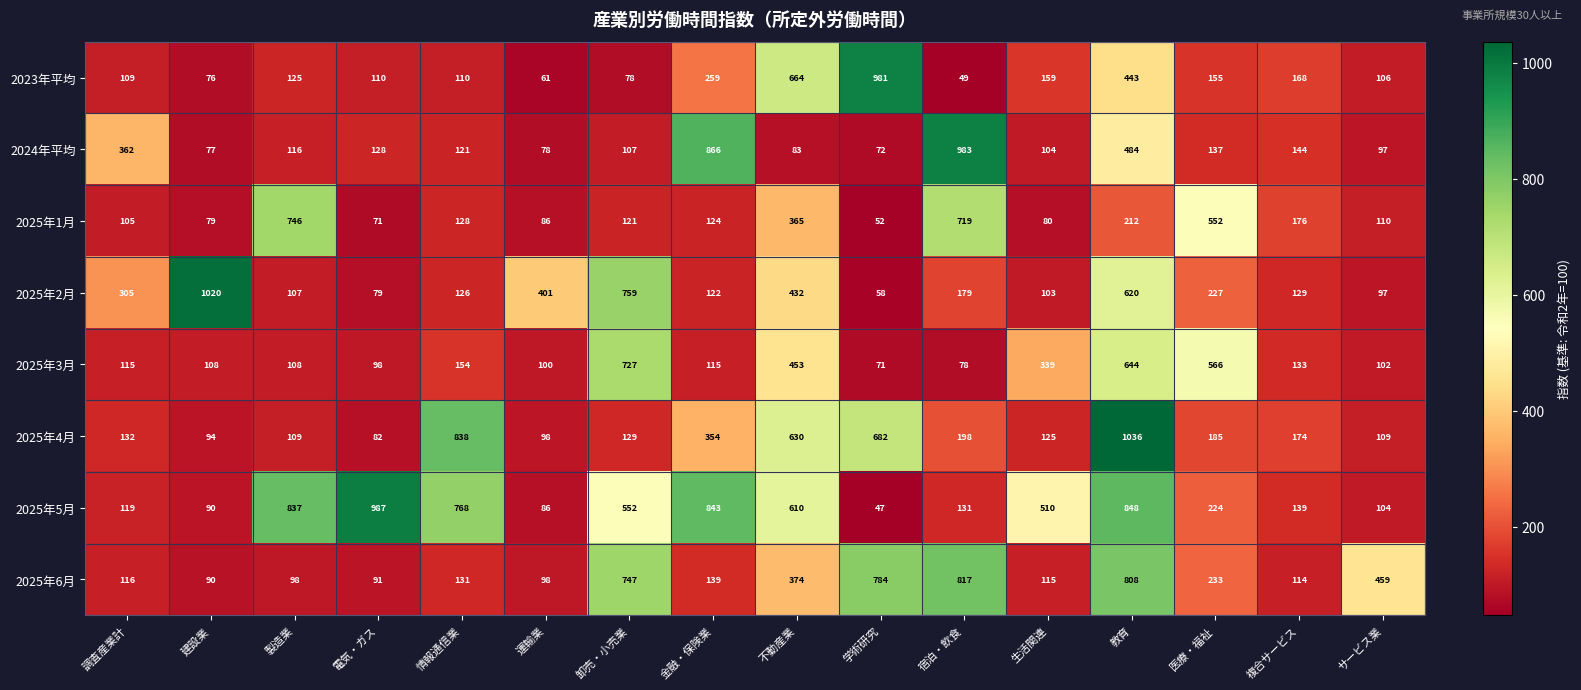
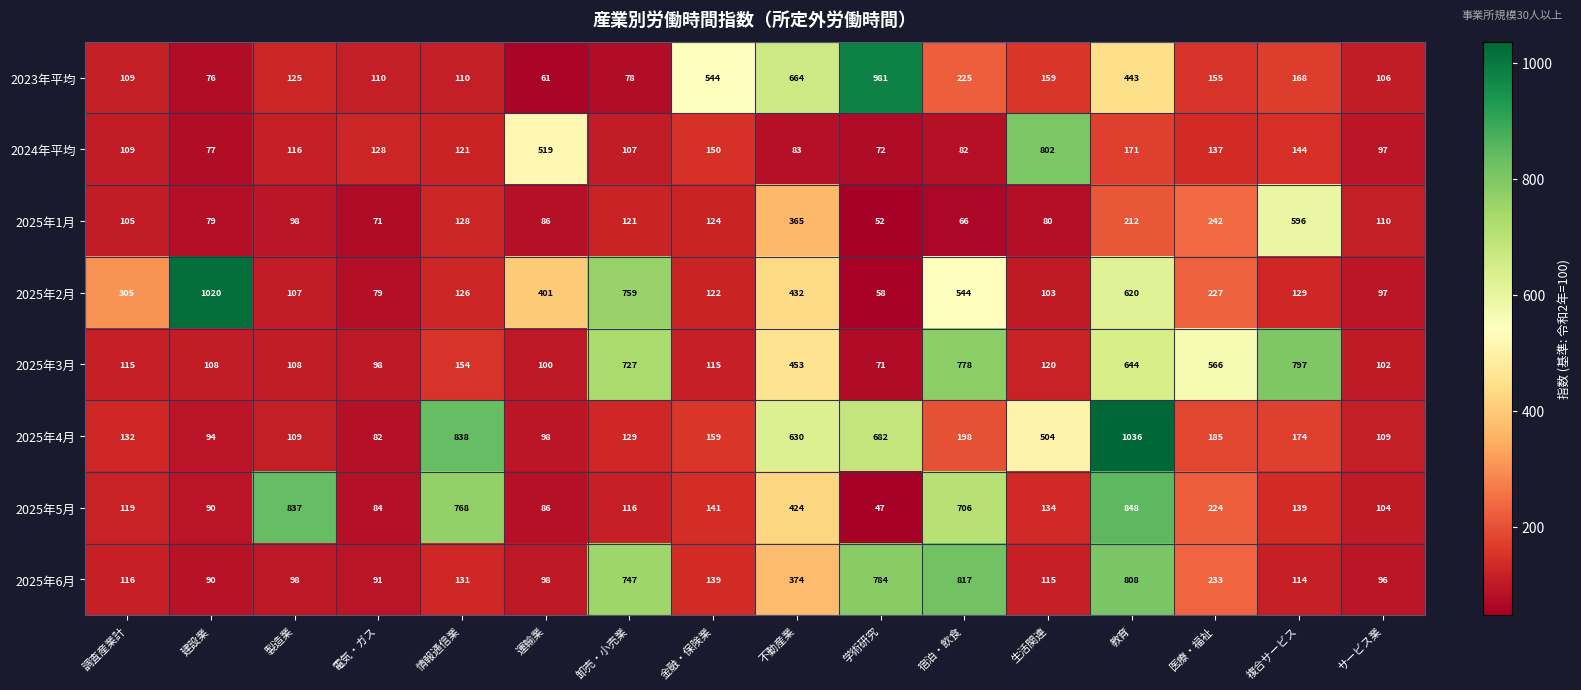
2023年平均, 金融・保険業: 259 -> 544
2023年平均, 宿泊・飲食: 49 -> 225
2024年平均, 調査産業計: 362 -> 109
2024年平均, 運輸業: 78 -> 519
2024年平均, 金融・保険業: 866 -> 150
2024年平均, 宿泊・飲食: 983 -> 82
2024年平均, 生活関連: 104 -> 802
2024年平均, 教育: 484 -> 171
2025年1月, 製造業: 746 -> 98
2025年1月, 宿泊・飲食: 719 -> 66
2025年1月, 医療・福祉: 552 -> 242
2025年1月, 複合サービス: 176 -> 596
2025年2月, 宿泊・飲食: 179 -> 544
2025年3月, 宿泊・飲食: 78 -> 778
2025年3月, 生活関連: 339 -> 120
2025年3月, 複合サービス: 133 -> 797
2025年4月, 金融・保険業: 354 -> 159
2025年4月, 生活関連: 125 -> 504
2025年5月, 電気・ガス: 987 -> 84
2025年5月, 卸売・小売業: 552 -> 116
2025年5月, 金融・保険業: 843 -> 141
2025年5月, 不動産業: 610 -> 424
2025年5月, 宿泊・飲食: 131 -> 706
2025年5月, 生活関連: 510 -> 134
2025年6月, サービス業: 459 -> 96
